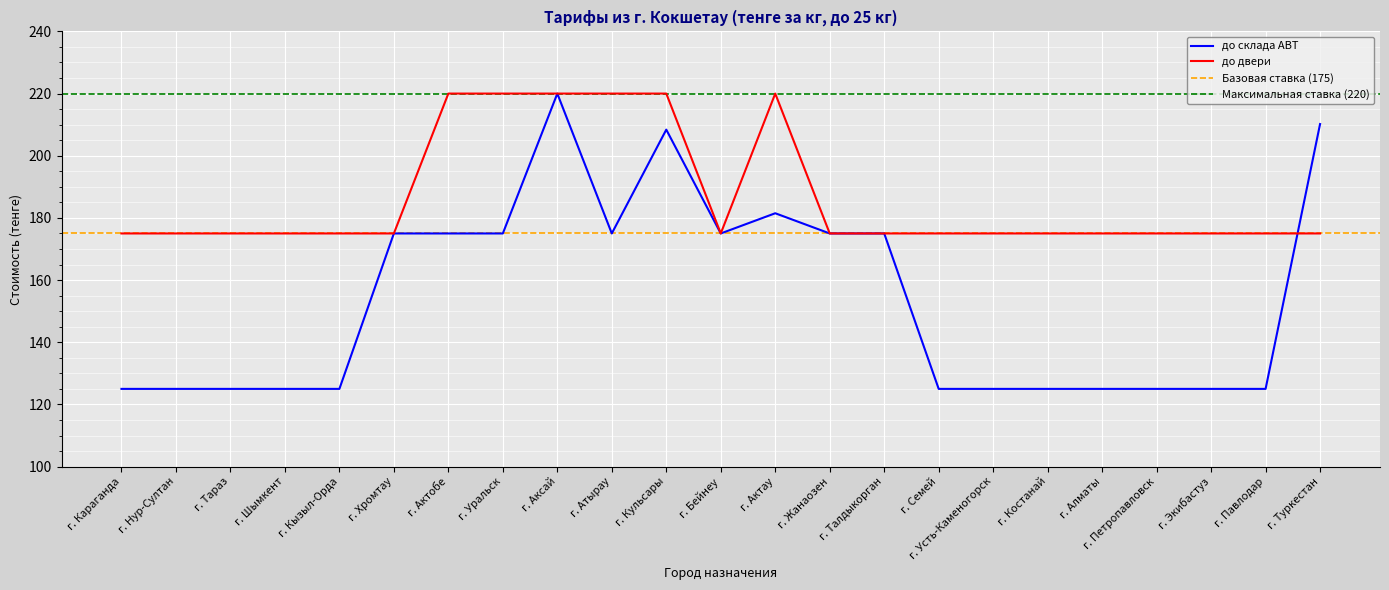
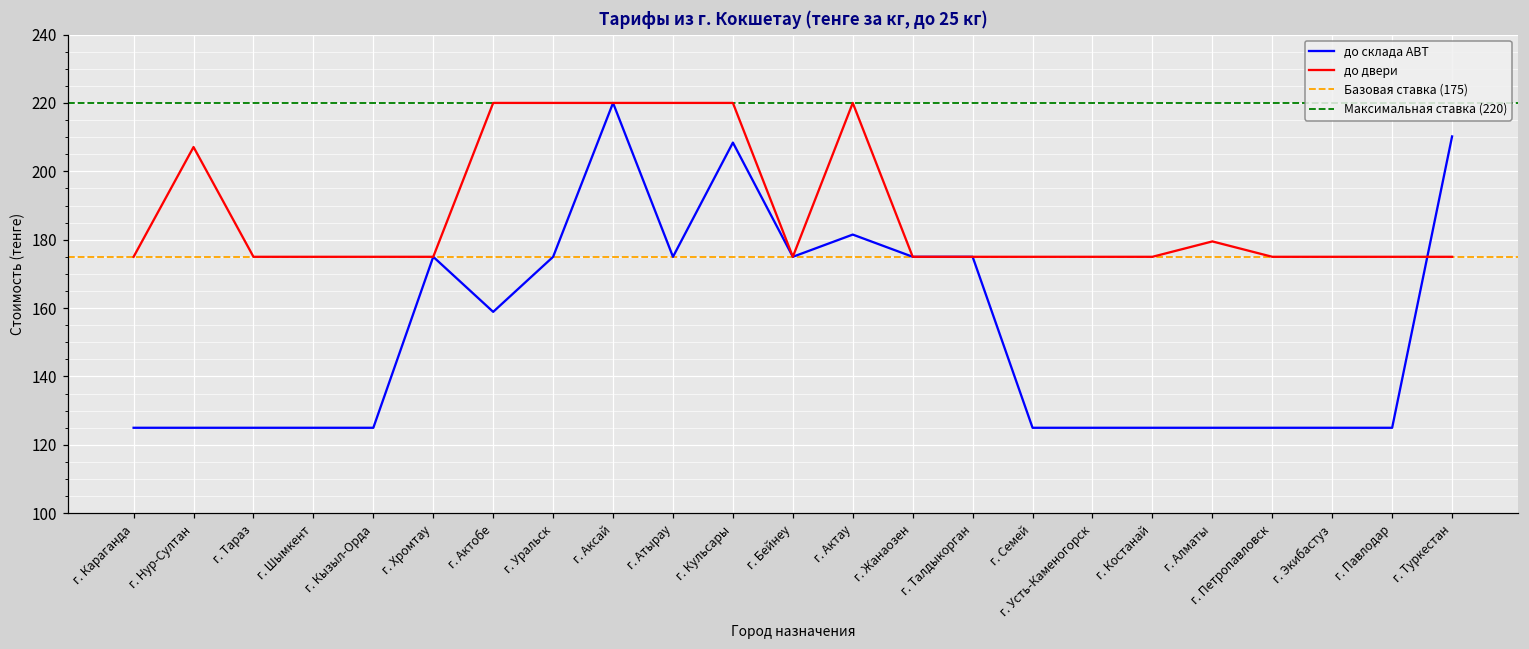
до двери, г. Нур-Султан: 175 -> 207
до склада ABT, г. Актобе: 175 -> 159
до двери, г. Алматы: 175 -> 180
